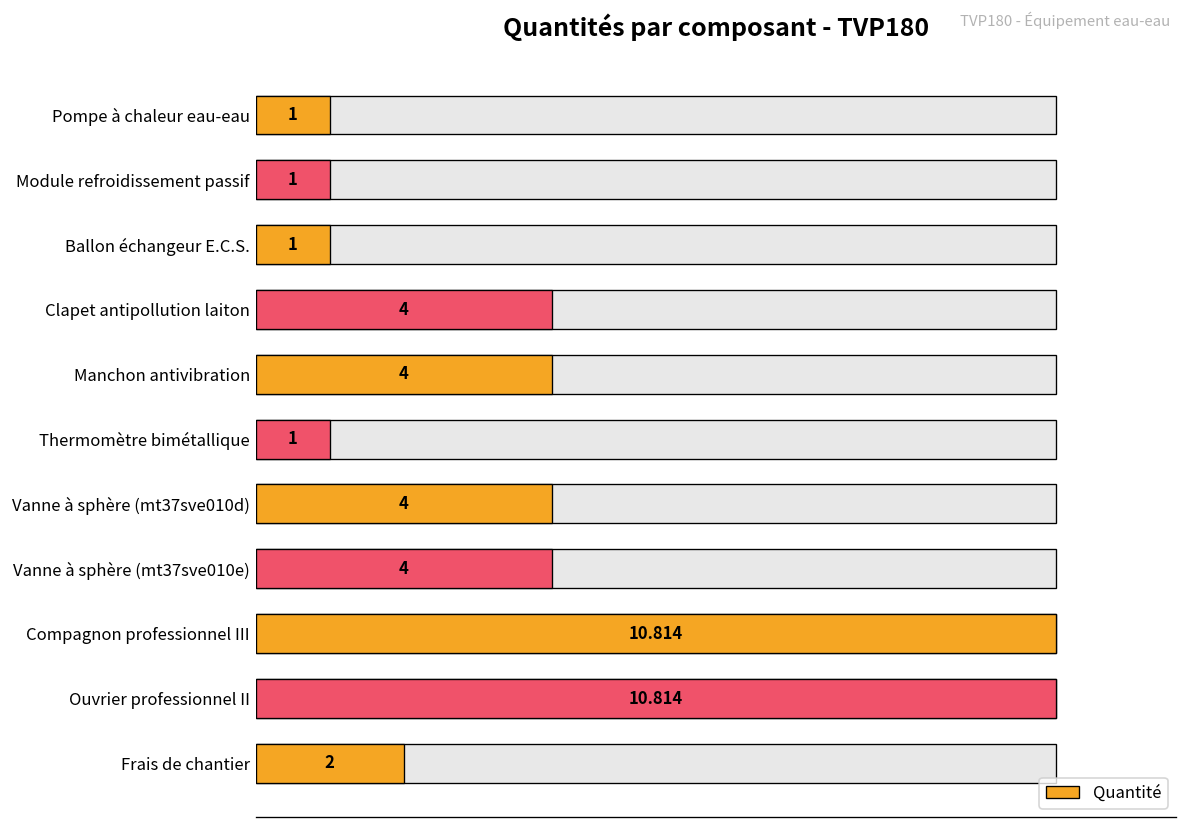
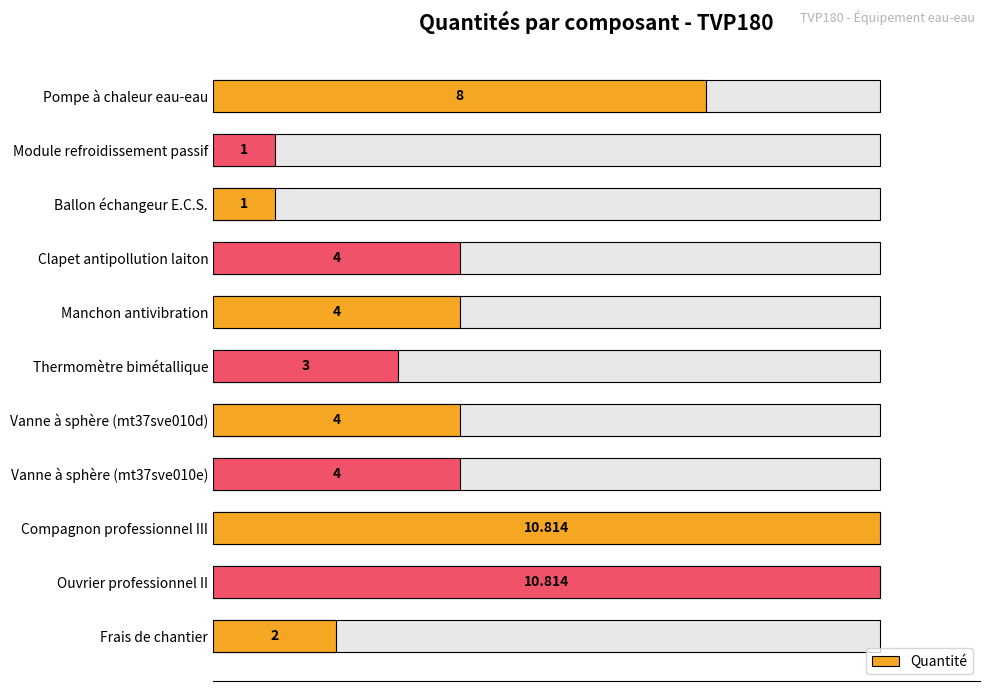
Quantité, Pompe à chaleur eau-eau: 1 -> 8
Quantité, Thermomètre bimétallique: 1 -> 3
